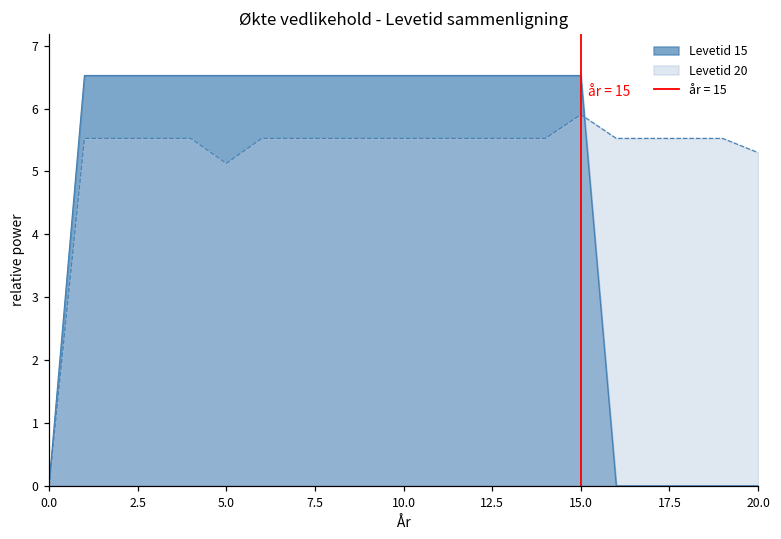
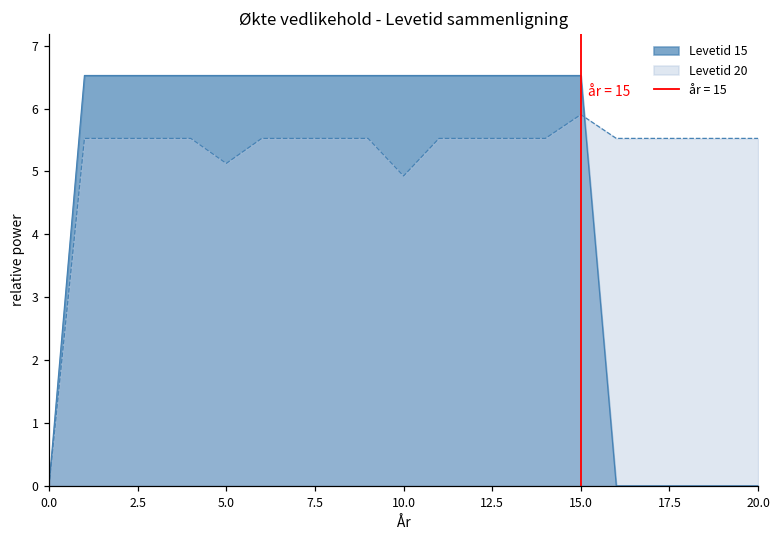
Levetid 20, 10.0: 5.5 -> 4.9
Levetid 20, 20.0: 5.3 -> 5.5
